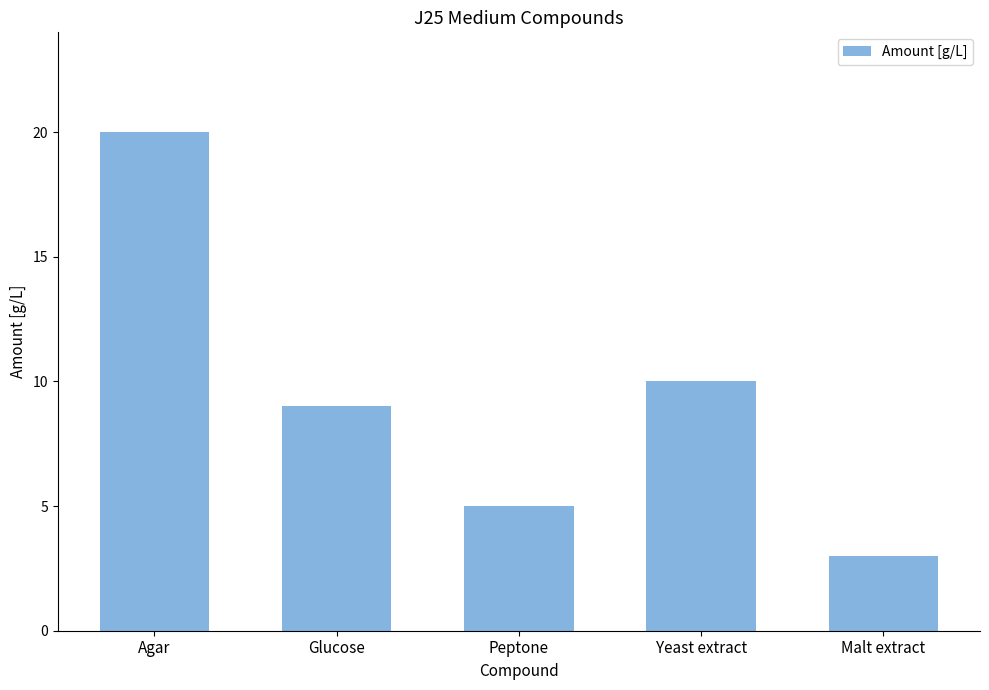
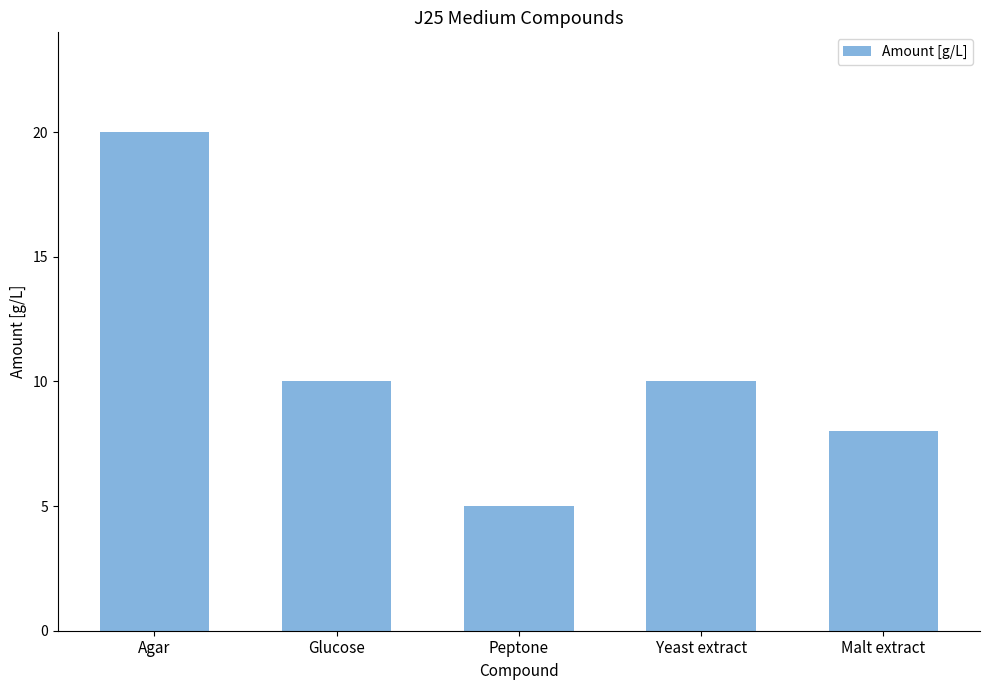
Glucose: 9 -> 10
Malt extract: 3 -> 8
